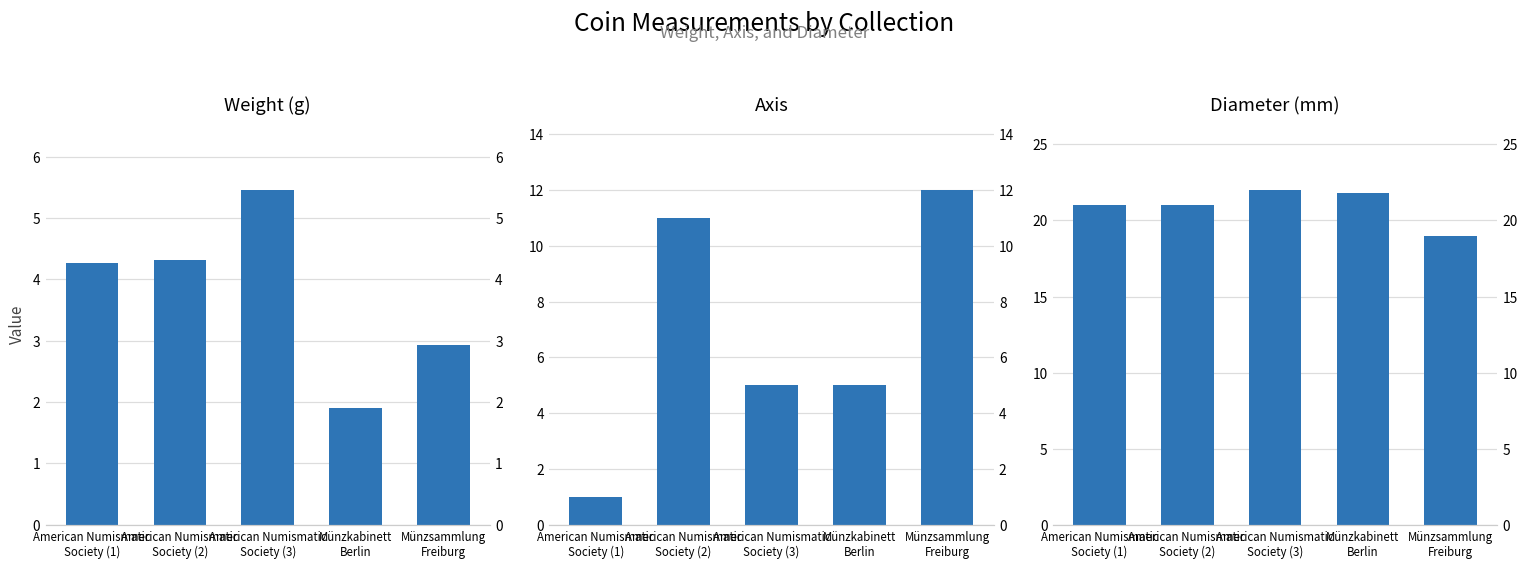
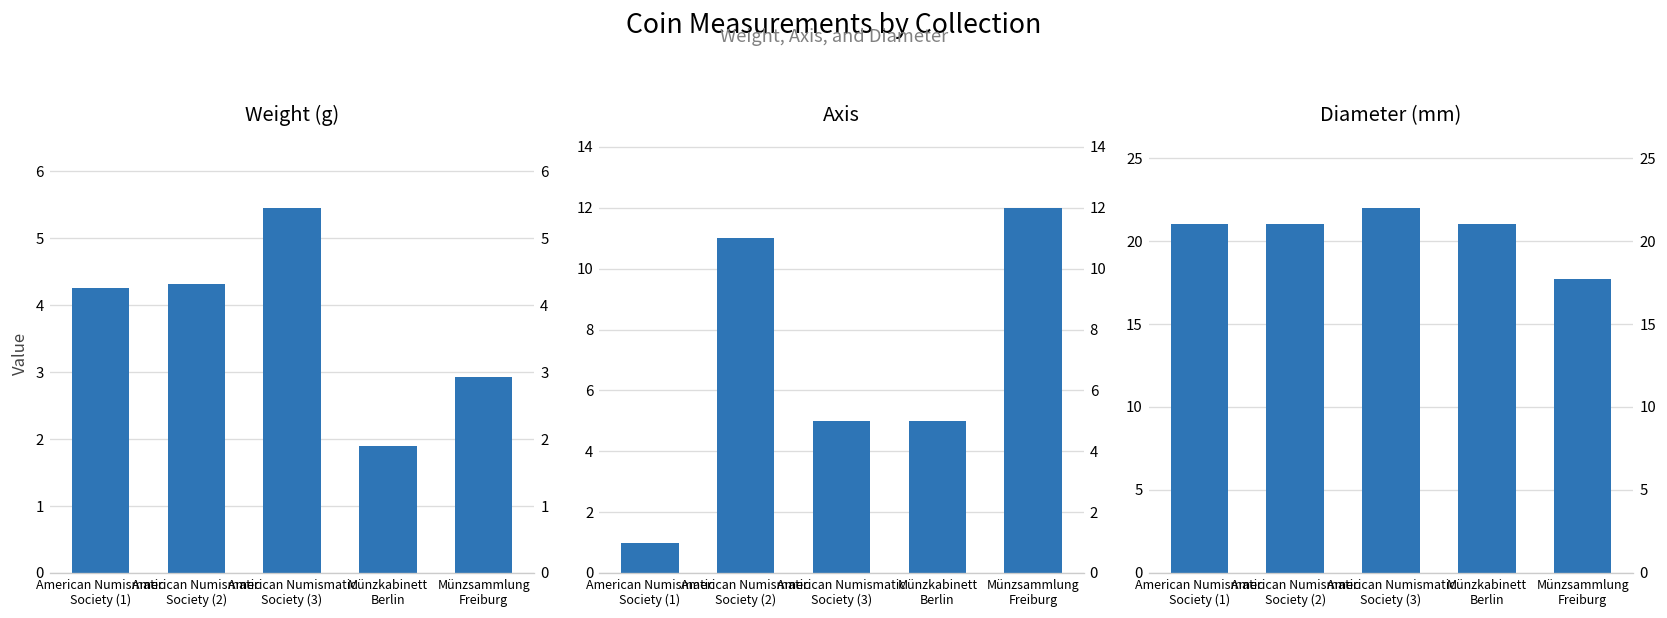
Diameter (mm), Münzkabinett Berlin: 21.8 -> 21.0
Diameter (mm), Münzsammlung Freiburg: 19.0 -> 17.7
